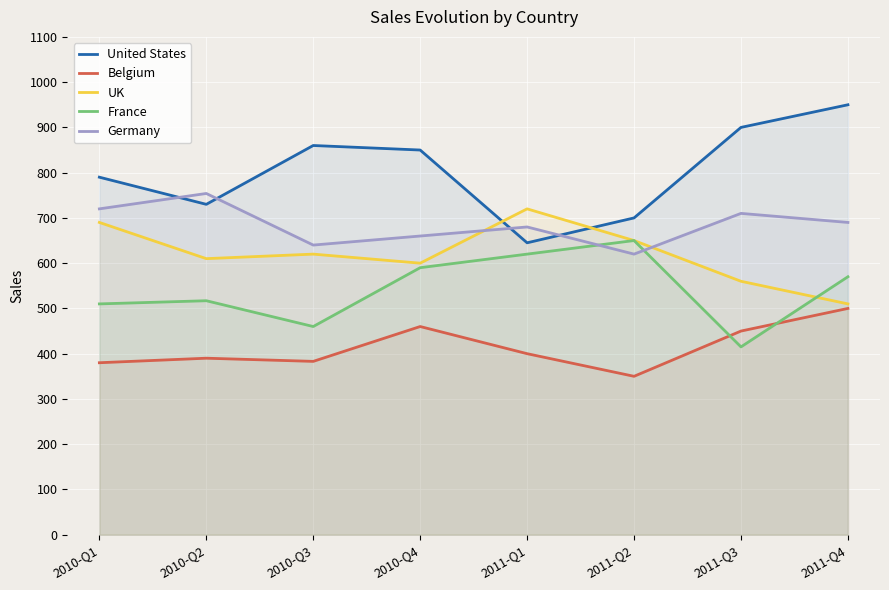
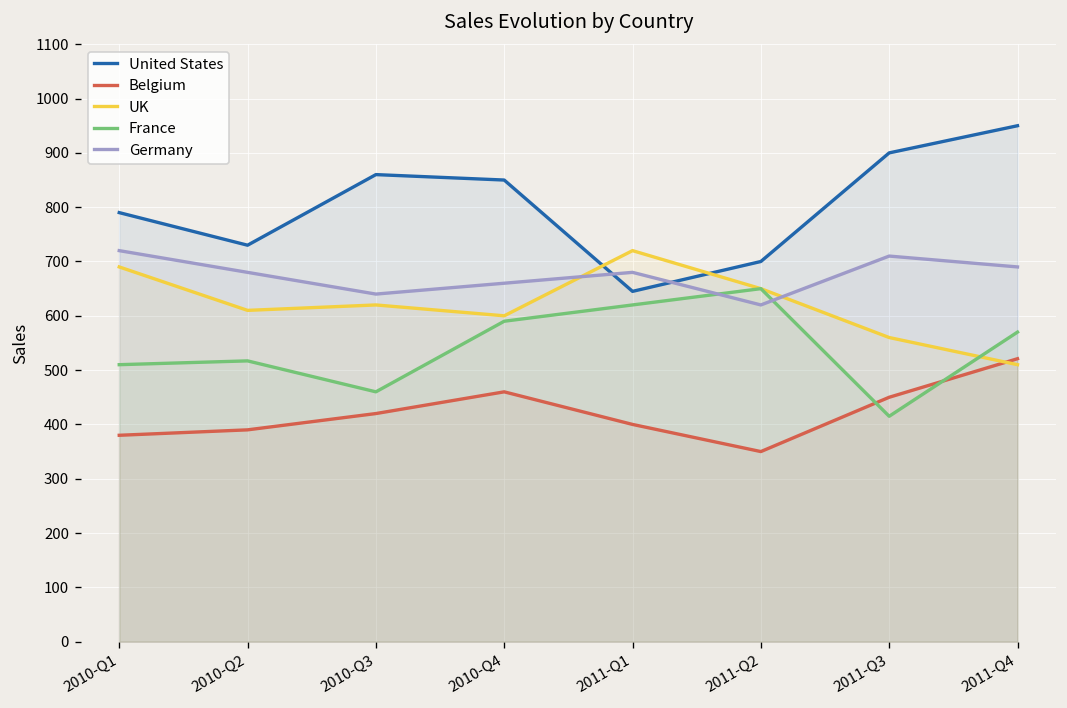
Germany, 2010-Q2: 750 -> 680
Belgium, 2010-Q3: 380 -> 420
Belgium, 2011-Q4: 500 -> 520
